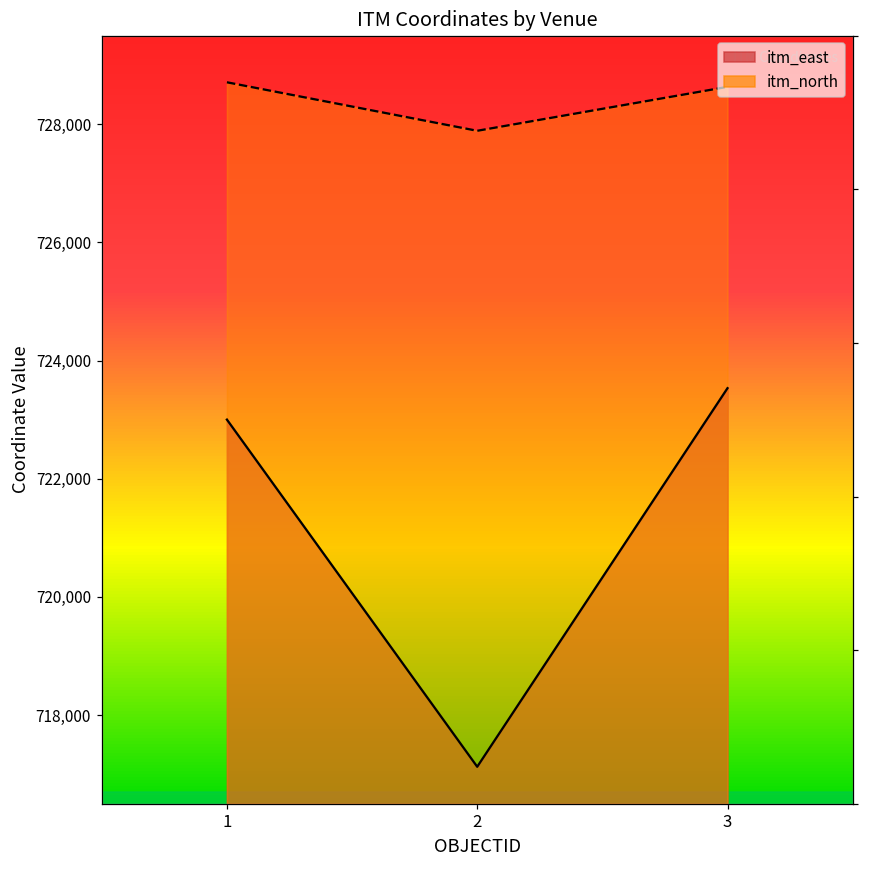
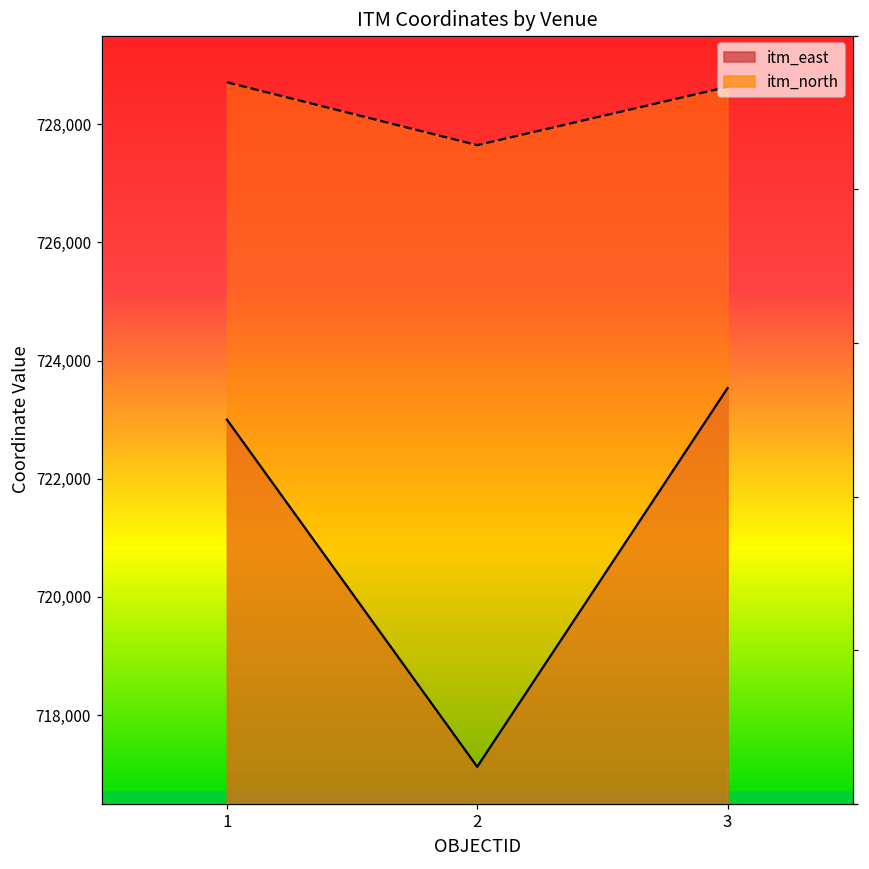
itm_north, 2: 727,900 -> 727,600
